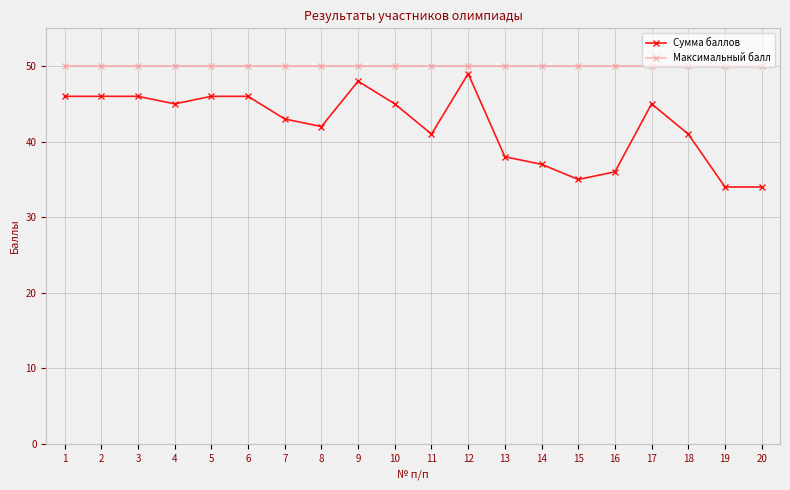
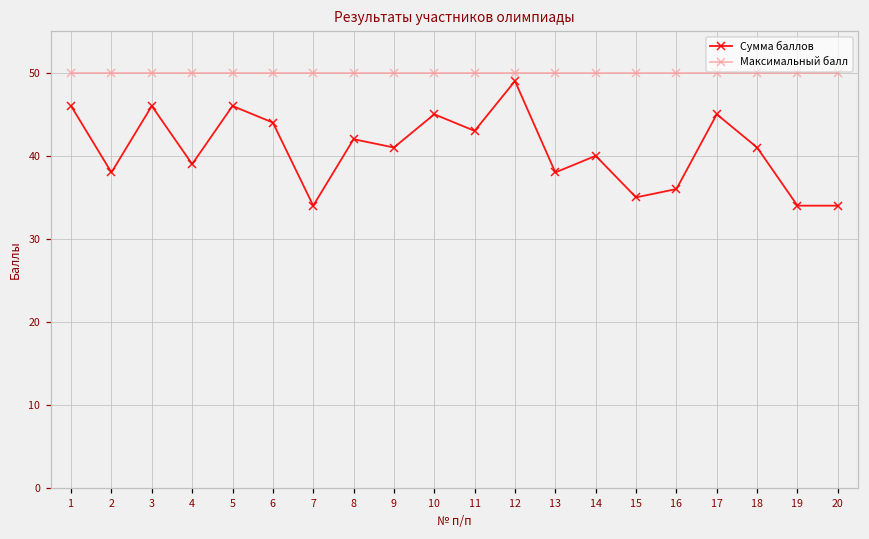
Сумма баллов, 2: 46 -> 38
Сумма баллов, 4: 45 -> 39
Сумма баллов, 6: 46 -> 44
Сумма баллов, 7: 43 -> 34
Сумма баллов, 9: 48 -> 41
Сумма баллов, 11: 41 -> 43
Сумма баллов, 14: 37 -> 40
